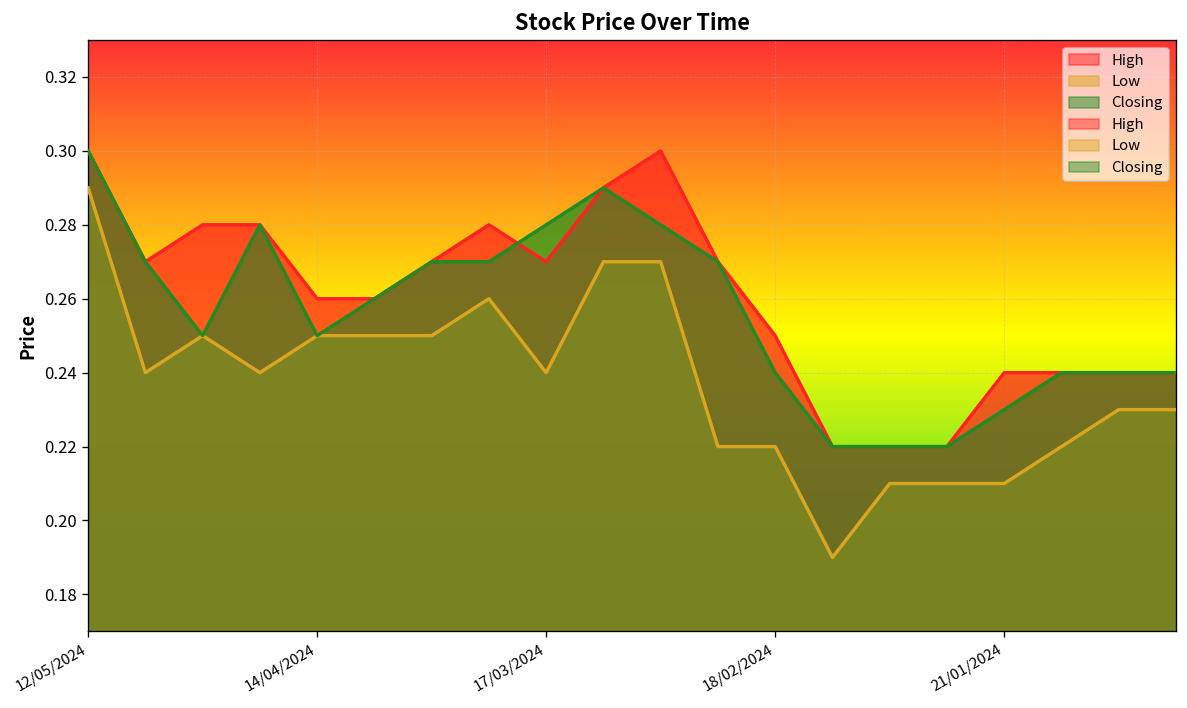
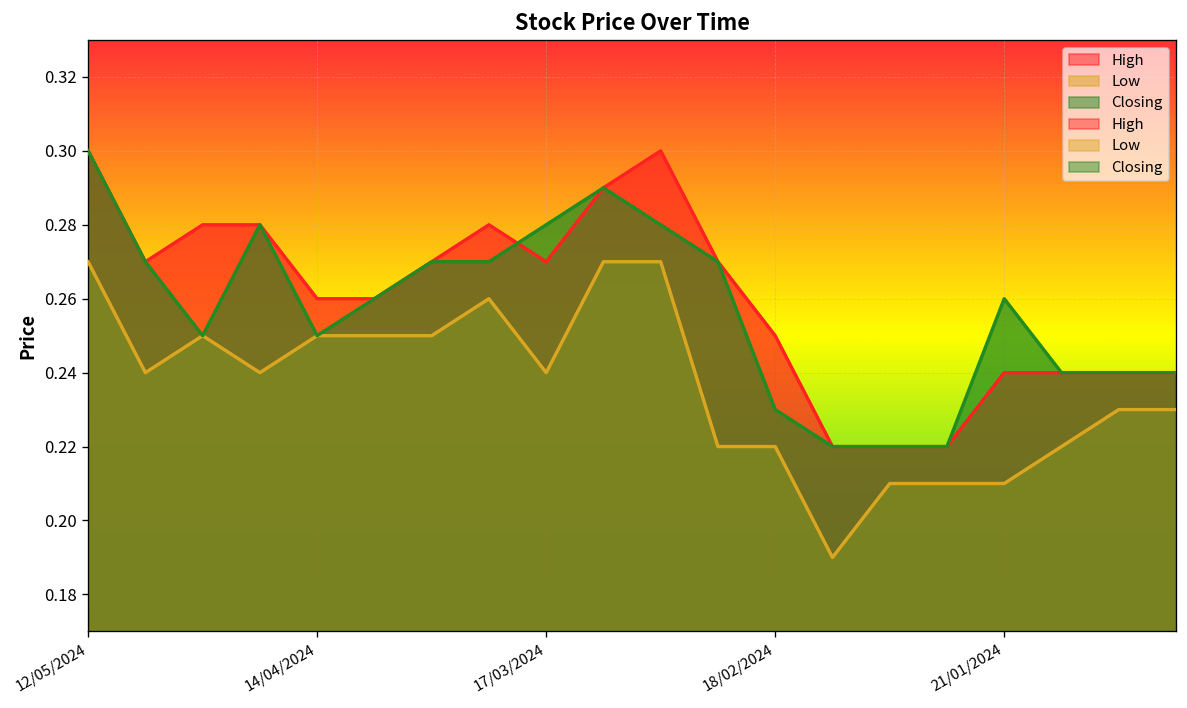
Low, 12/05/2024: 0.29 -> 0.27
Closing, 18/02/2024: 0.24 -> 0.23
Closing, 21/01/2024: 0.23 -> 0.26
